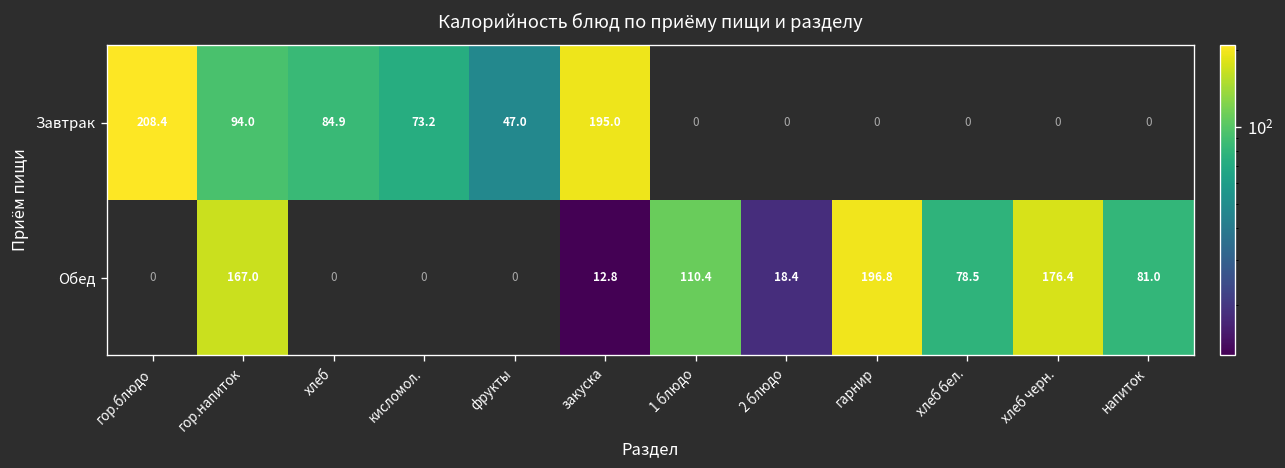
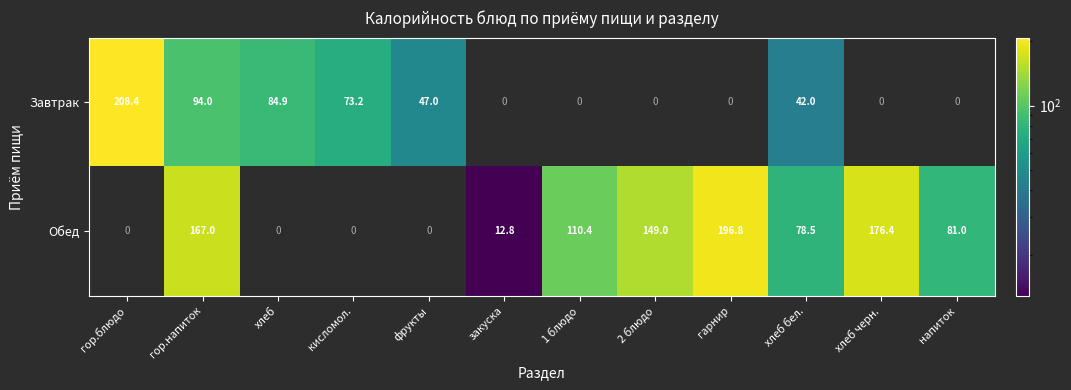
Завтрак, закуска: 195.0 -> 0
Завтрак, хлеб бел.: 0 -> 42.0
Обед, 2 блюдо: 18.4 -> 149.0
